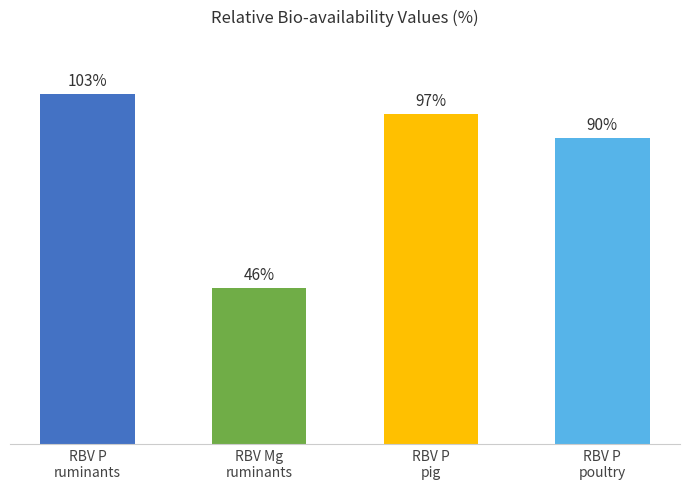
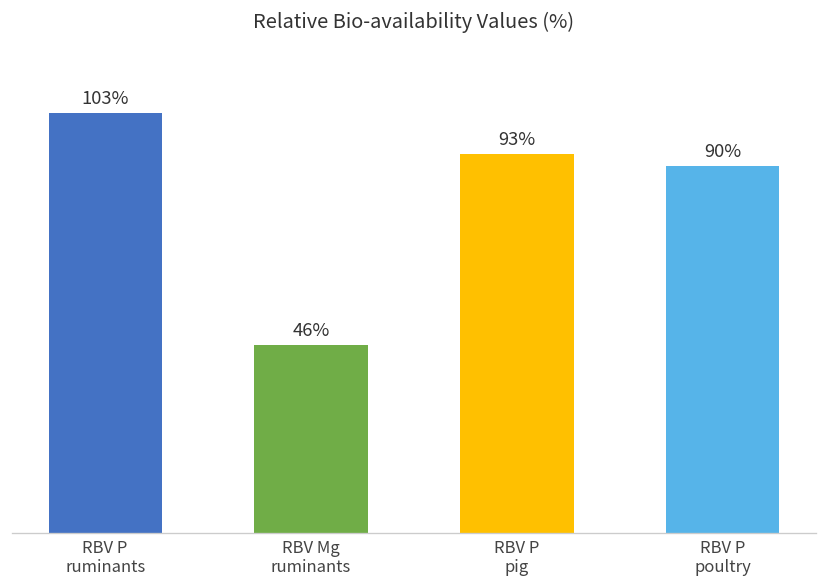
RBV P pig: 97% -> 93%
